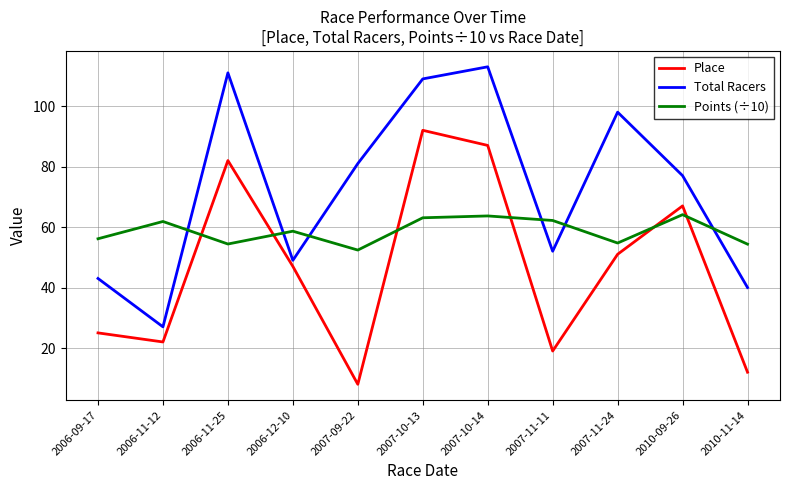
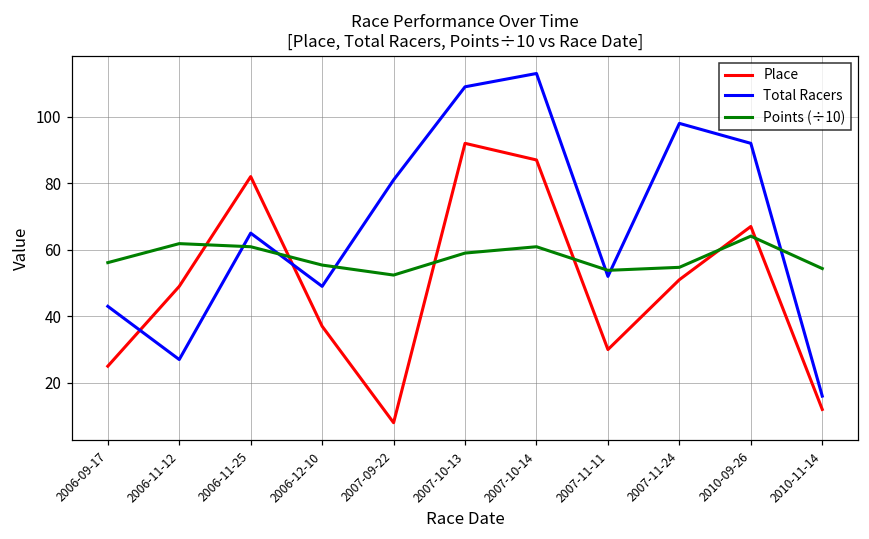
Place, 2006-11-12: 22 -> 49
Total Racers, 2006-11-25: 111 -> 65
Points (÷10), 2006-11-25: 54 -> 61
Place, 2006-12-10: 47 -> 37
Points (÷10), 2006-12-10: 59 -> 55
Points (÷10), 2007-10-13: 63 -> 59
Points (÷10), 2007-10-14: 64 -> 61
Place, 2007-11-11: 19 -> 30
Points (÷10), 2007-11-11: 62 -> 54
Total Racers, 2010-09-26: 77 -> 92
Total Racers, 2010-11-14: 40 -> 16
